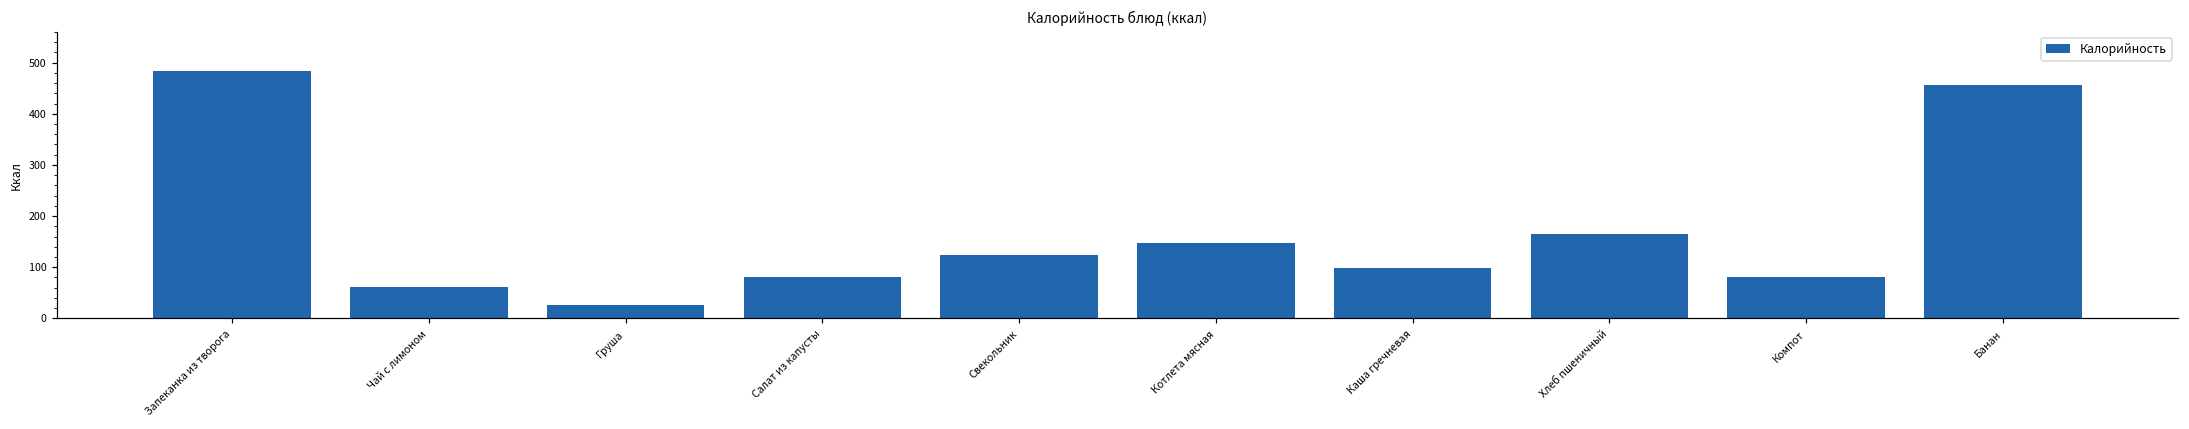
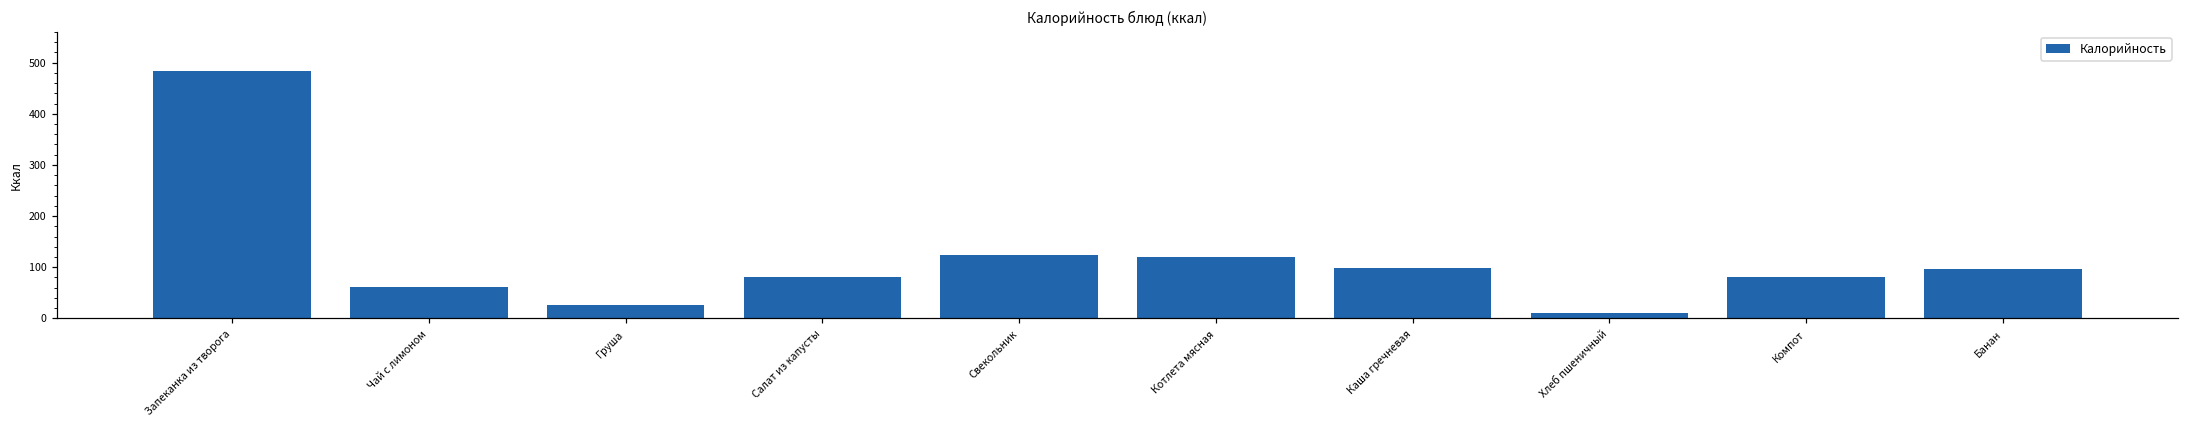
Котлета мясная: 150 -> 120
Хлеб пшеничный: 160 -> 10
Банан: 460 -> 100
